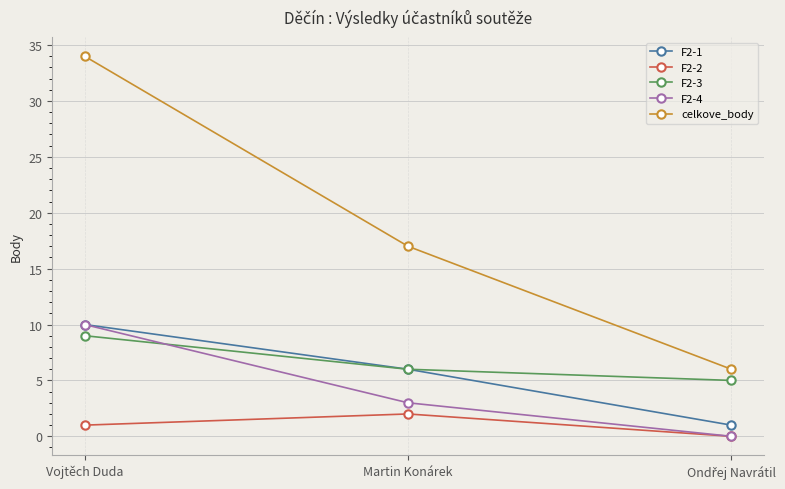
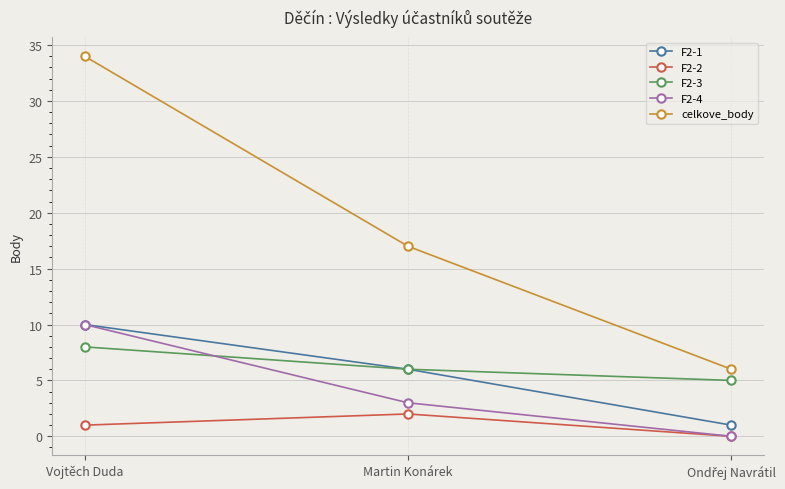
F2-3, Vojtěch Duda: 9 -> 8
